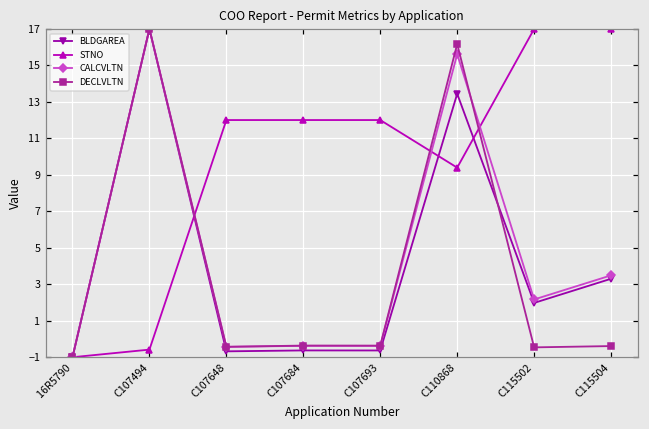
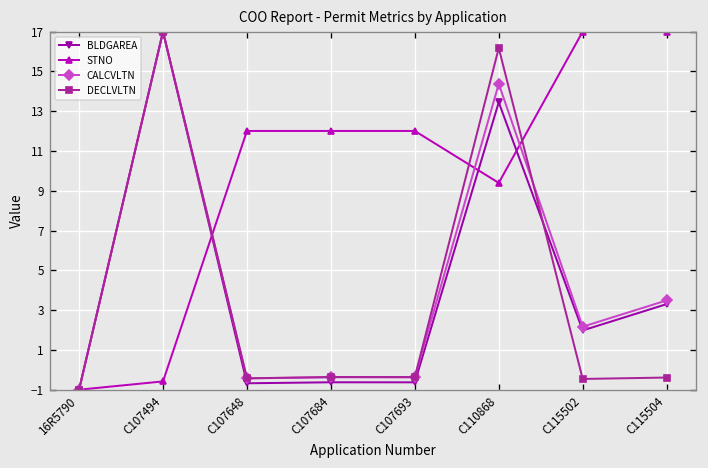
CALCVLTN, C110868: 15.6 -> 14.4
